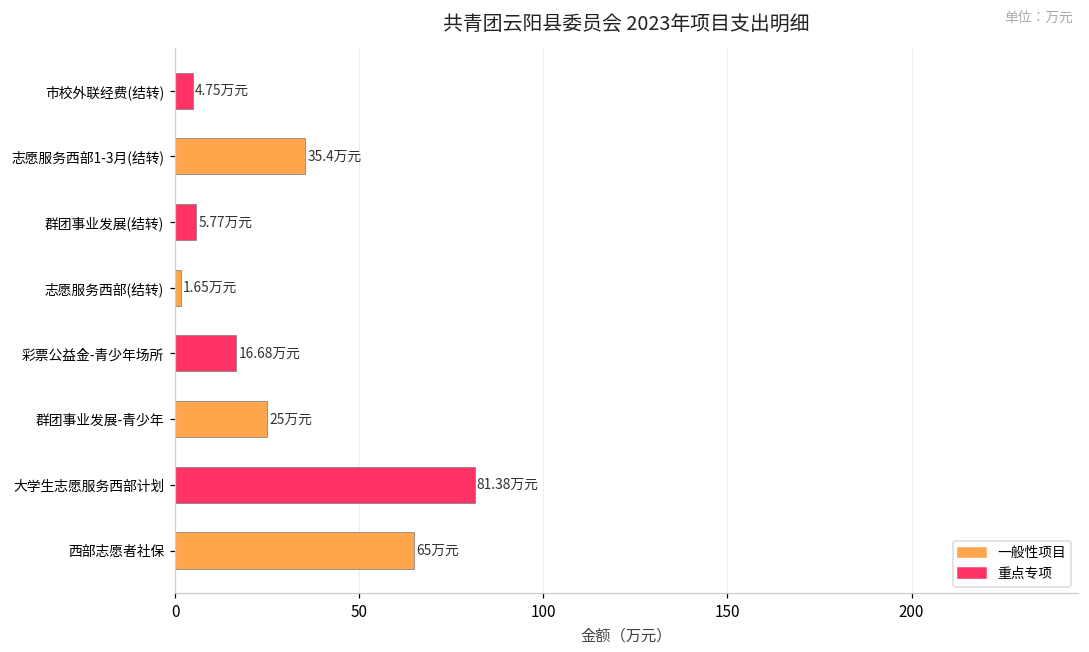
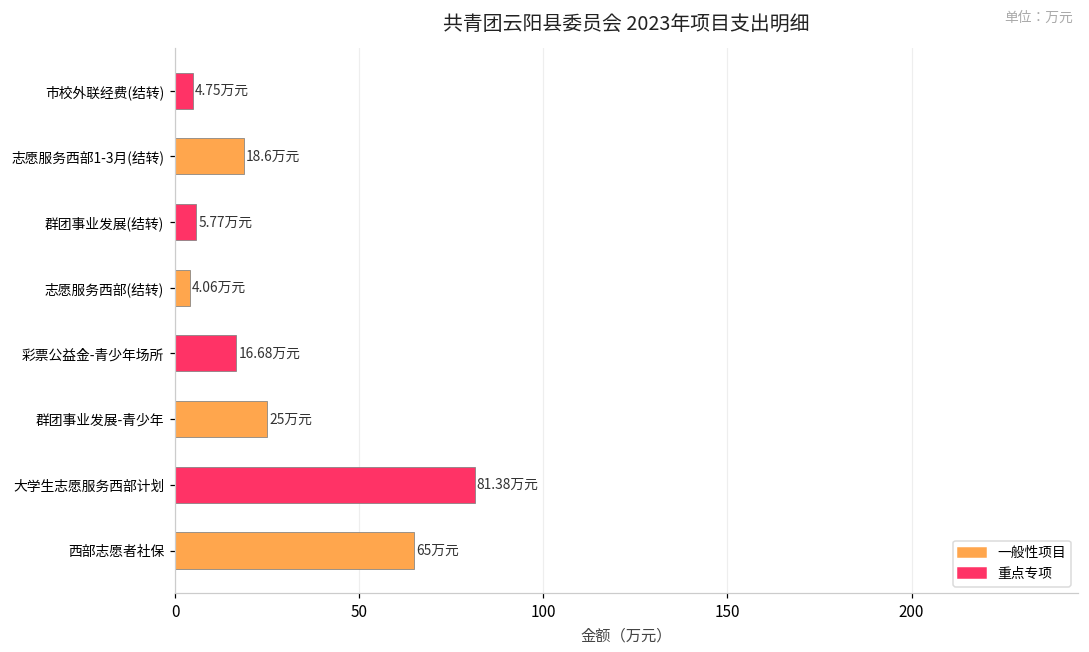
志愿服务西部1-3月(结转): 35.4 -> 18.6
志愿服务西部(结转): 1.65 -> 4.06
